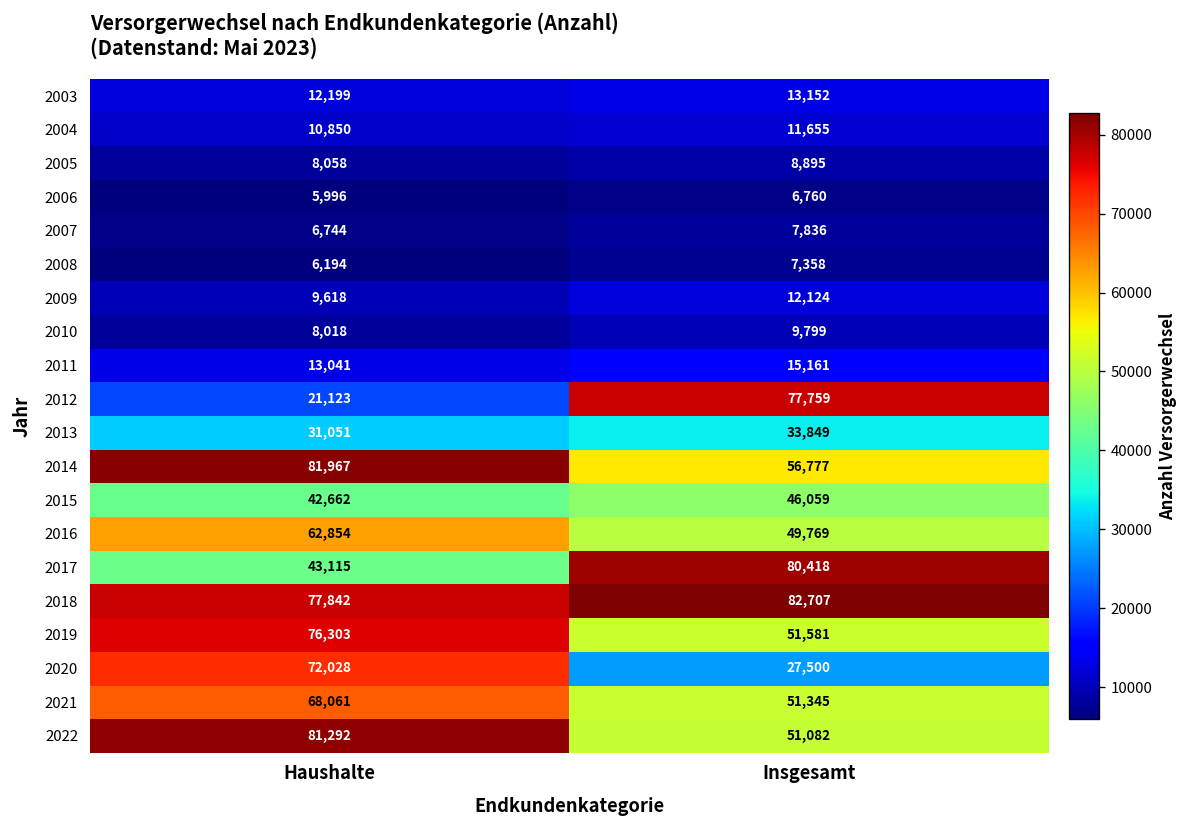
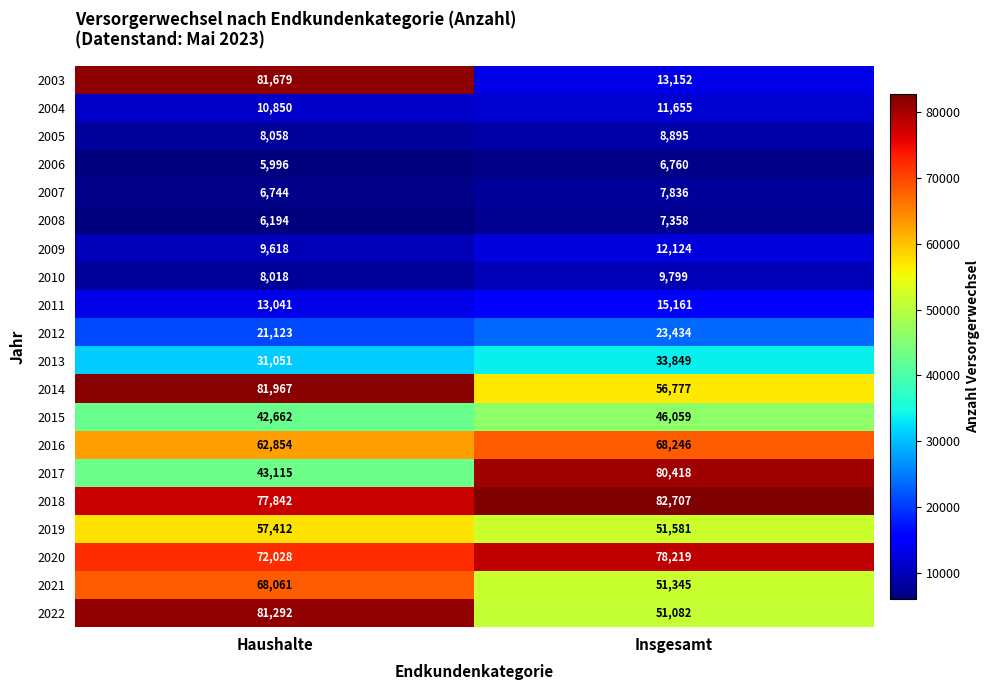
2003, Haushalte: 12,199 -> 81,679
2012, Insgesamt: 77,759 -> 23,434
2016, Insgesamt: 49,769 -> 68,246
2019, Haushalte: 76,303 -> 57,412
2020, Insgesamt: 27,500 -> 78,219
